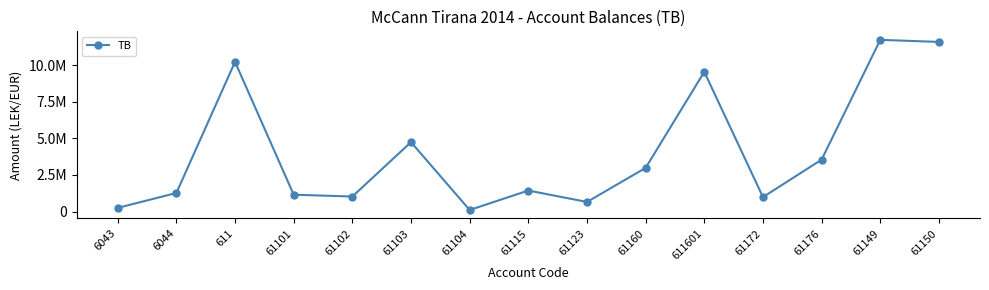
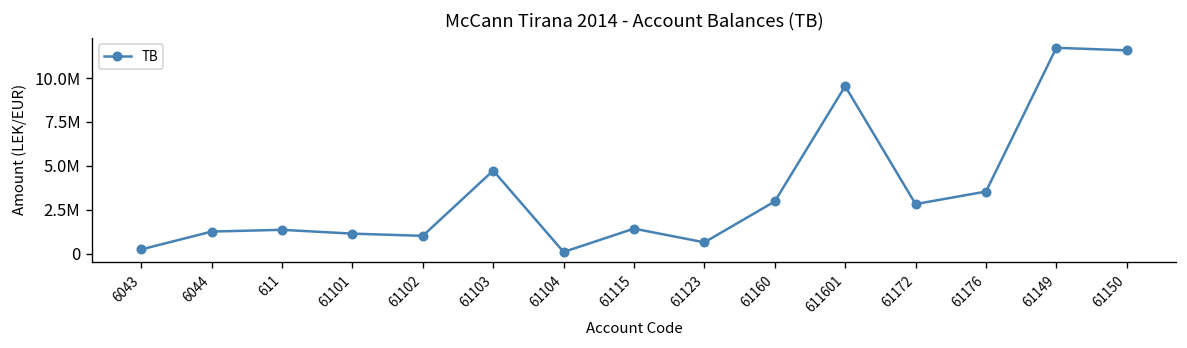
611: 10200000 -> 1400000
61172: 1000000 -> 2800000
